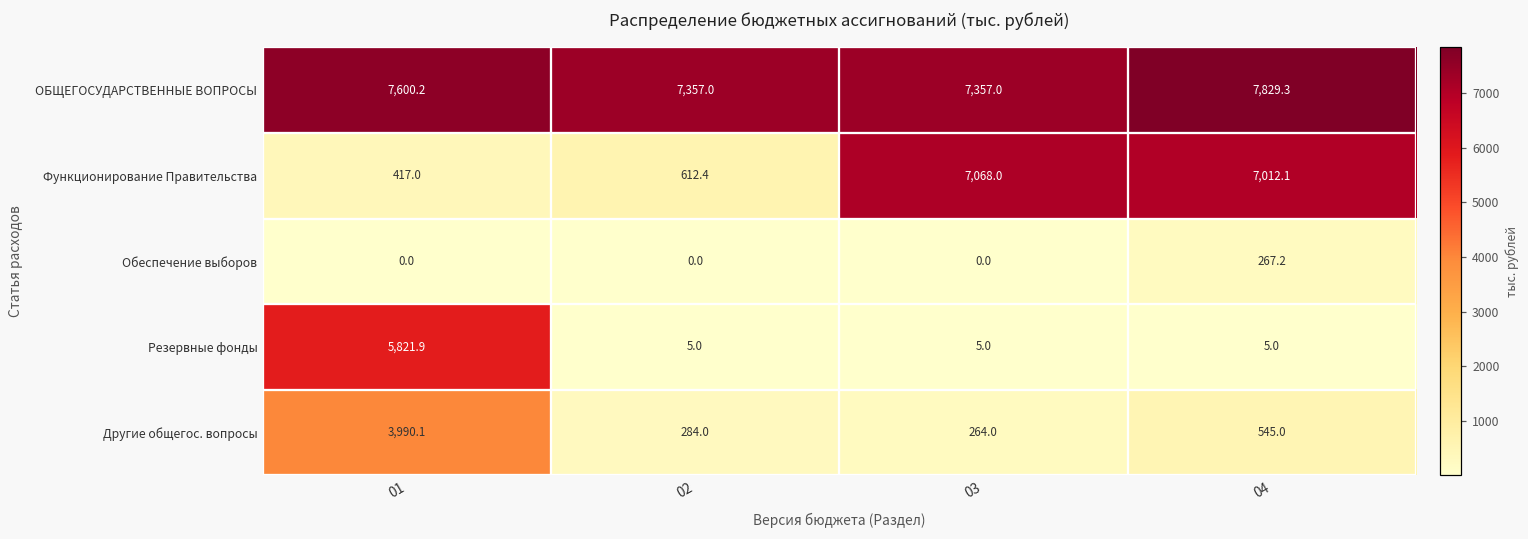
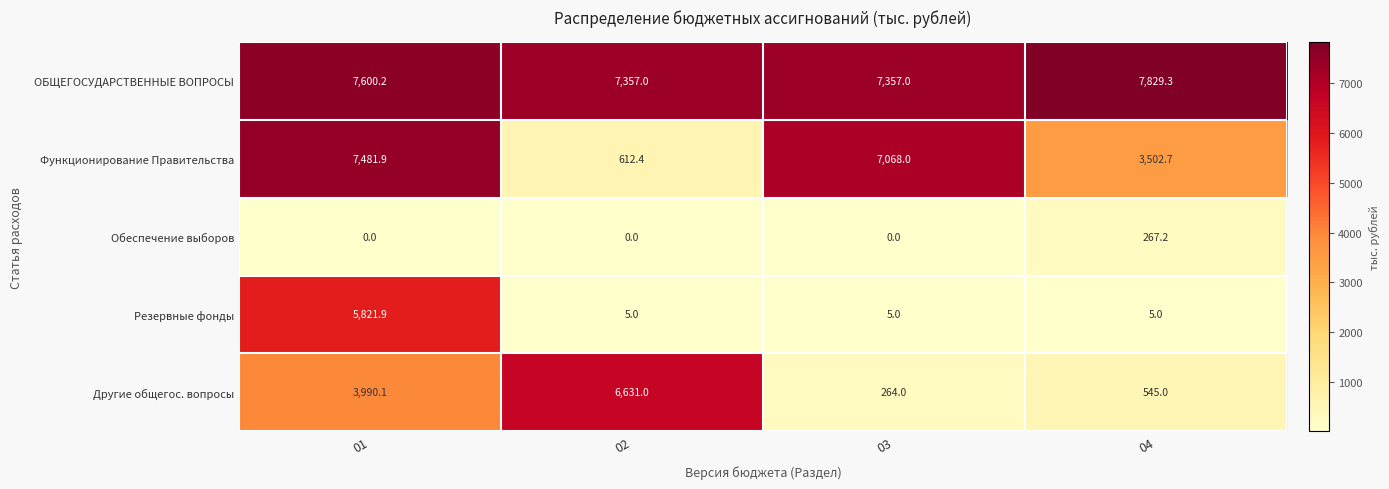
Функционирование Правительства, 01: 417.0 -> 7,481.9
Функционирование Правительства, 04: 7,012.1 -> 3,502.7
Другие общегос. вопросы, 02: 284.0 -> 6,631.0
